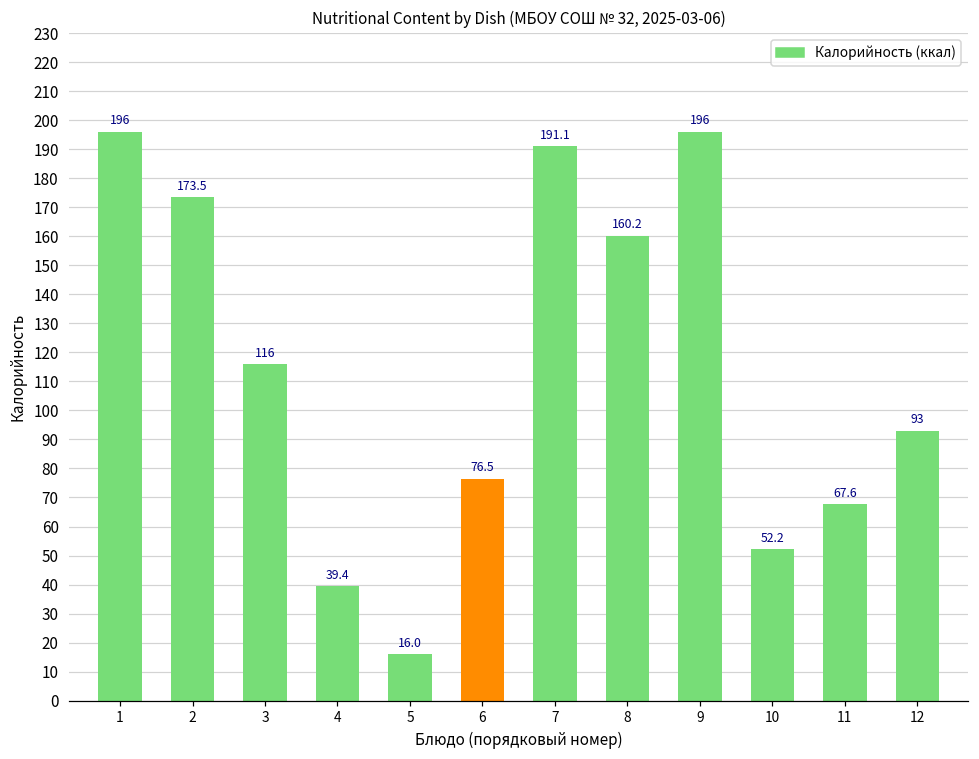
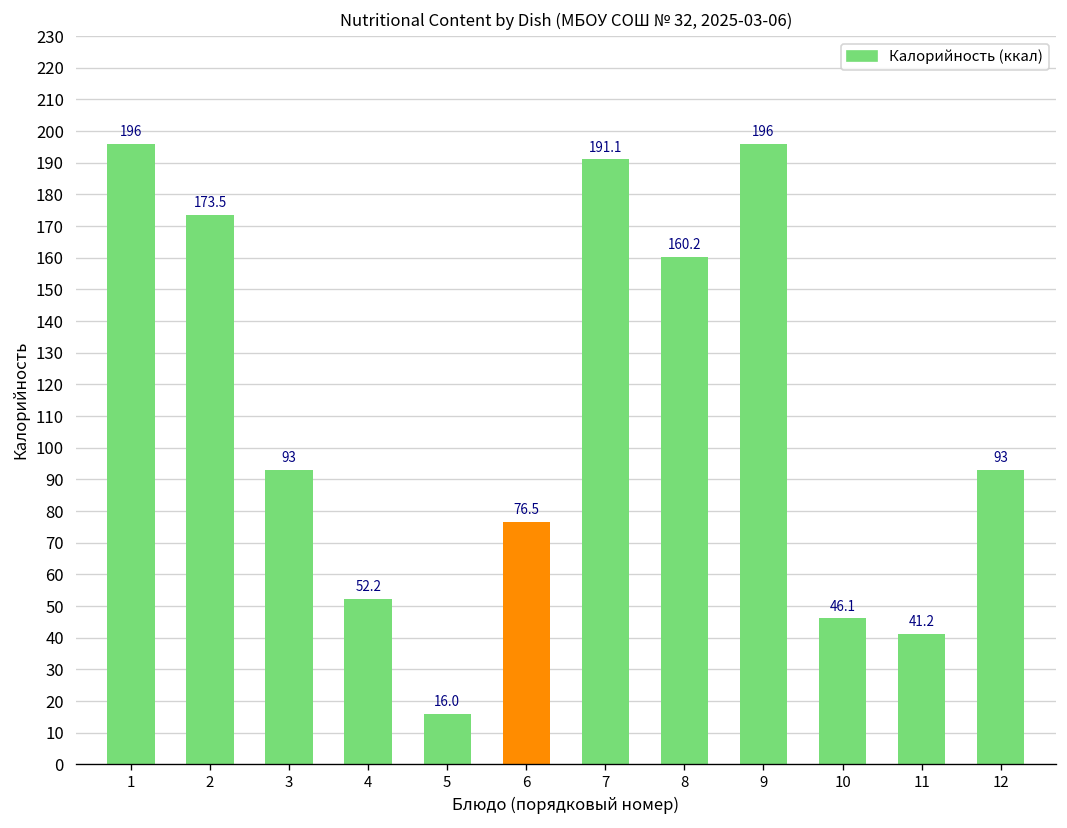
3: 116 -> 93
4: 39.4 -> 52.2
10: 52.2 -> 46.1
11: 67.6 -> 41.2
